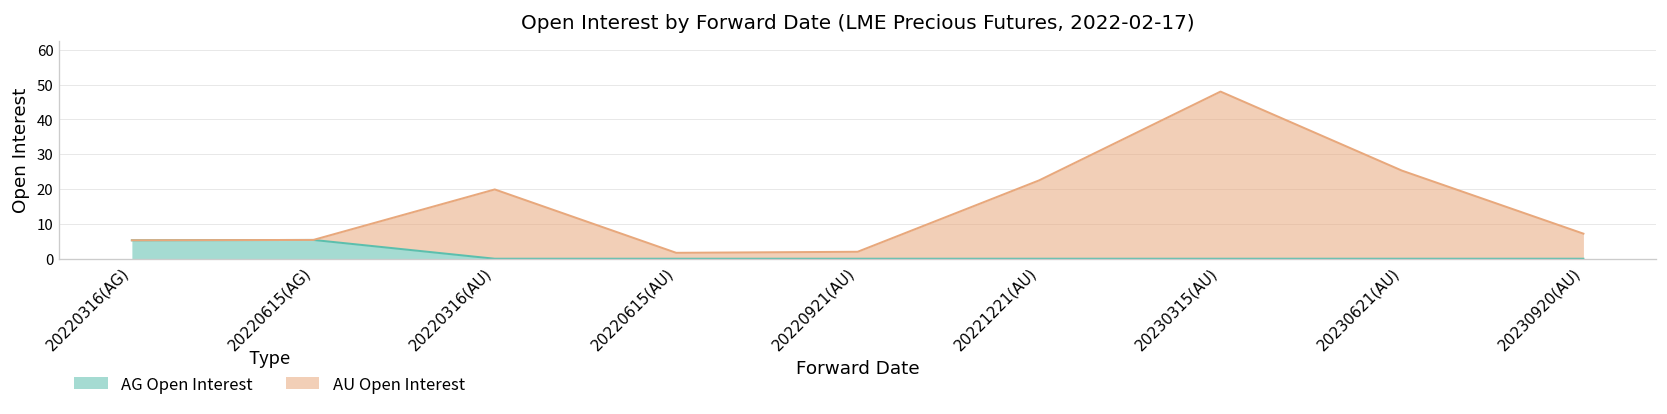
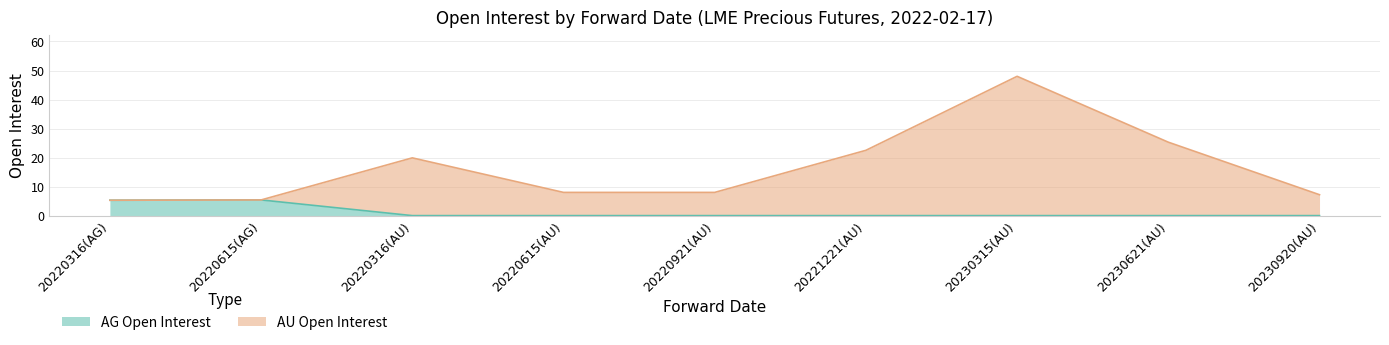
AU Open Interest, 20220615(AU): 2 -> 8
AU Open Interest, 20220921(AU): 2 -> 8
